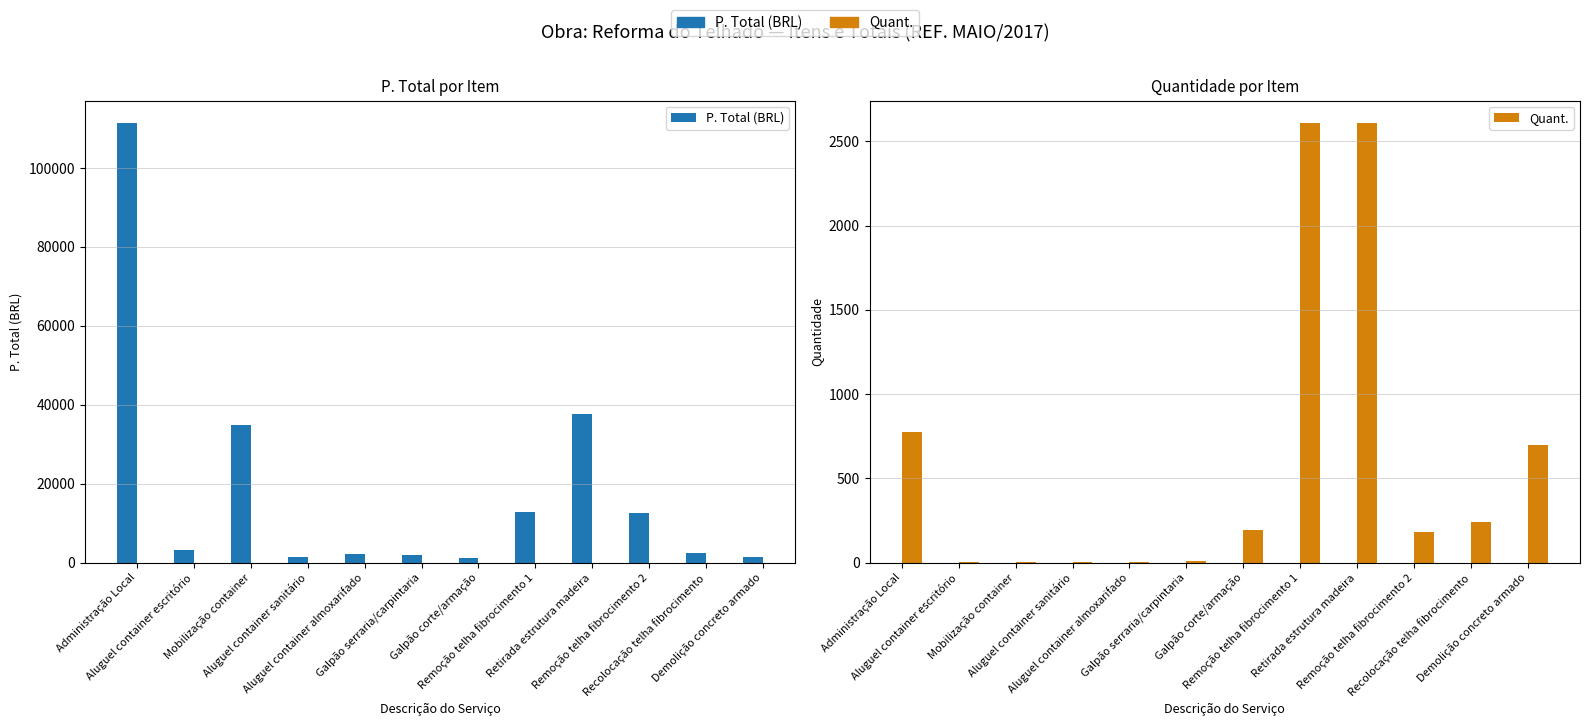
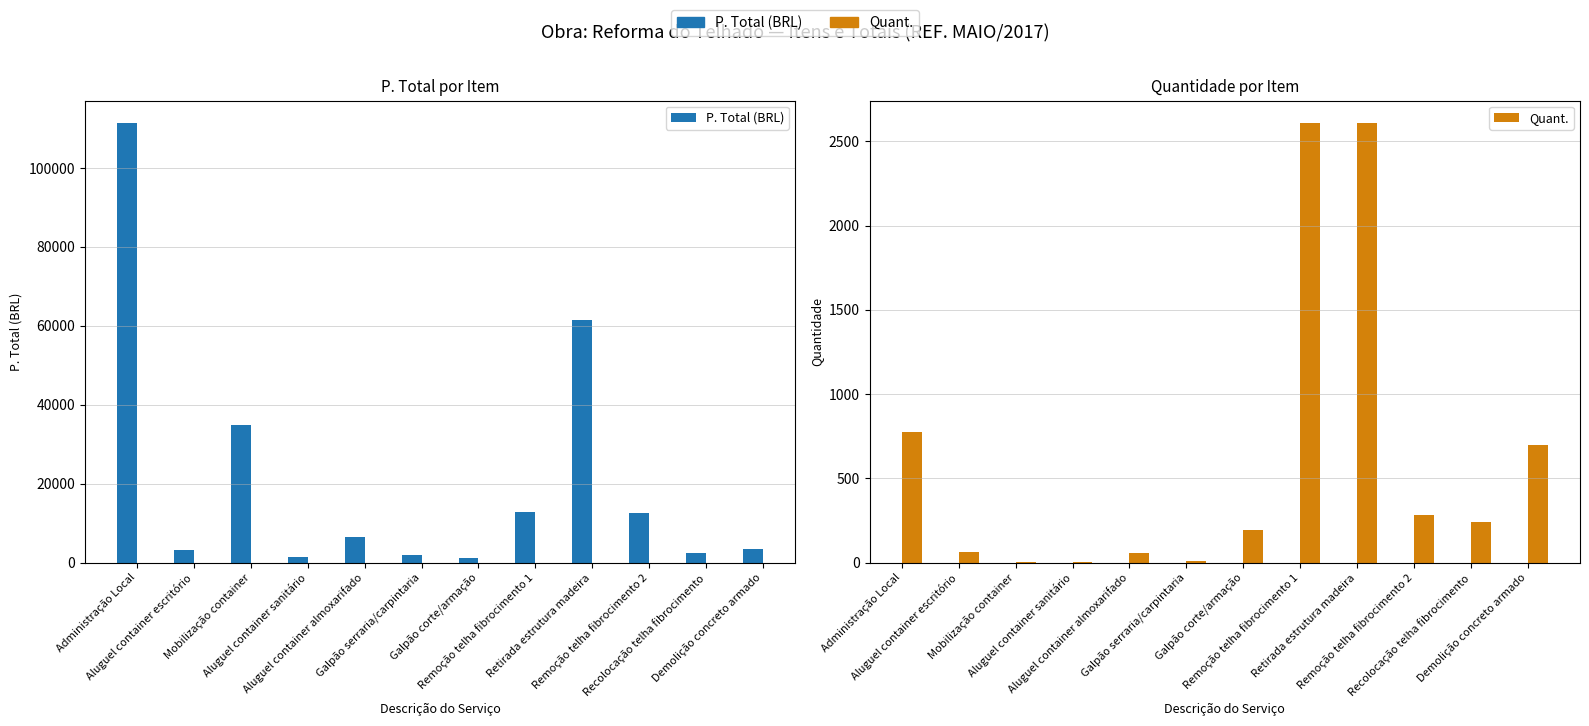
P. Total por Item, Aluguel container almoxarifado: 2000 -> 6000
P. Total por Item, Retirada estrutura madeira: 38000 -> 61000
P. Total por Item, Demolição concreto armado: 1000 -> 3000
Quantidade por Item, Aluguel container escritório: 10 -> 60
Quantidade por Item, Aluguel container almoxarifado: 10 -> 60
Quantidade por Item, Remoção telha fibrocimento 2: 180 -> 280
